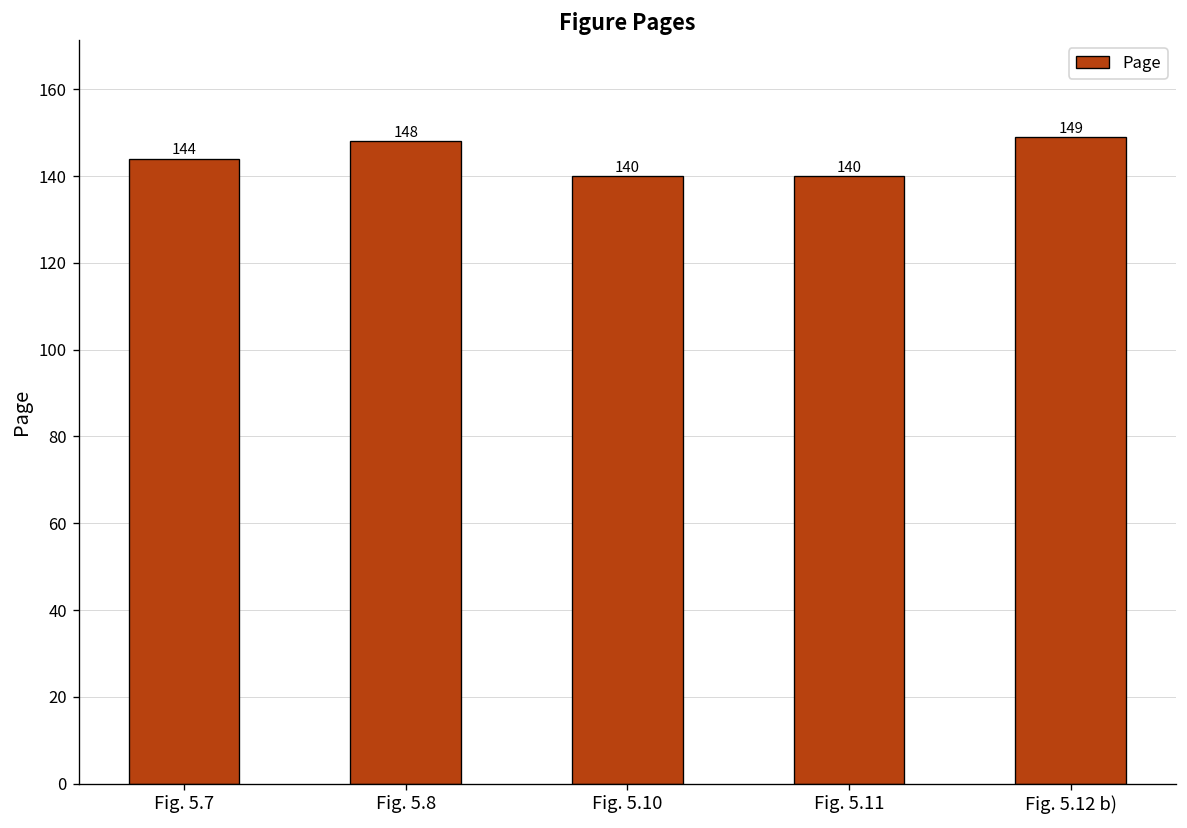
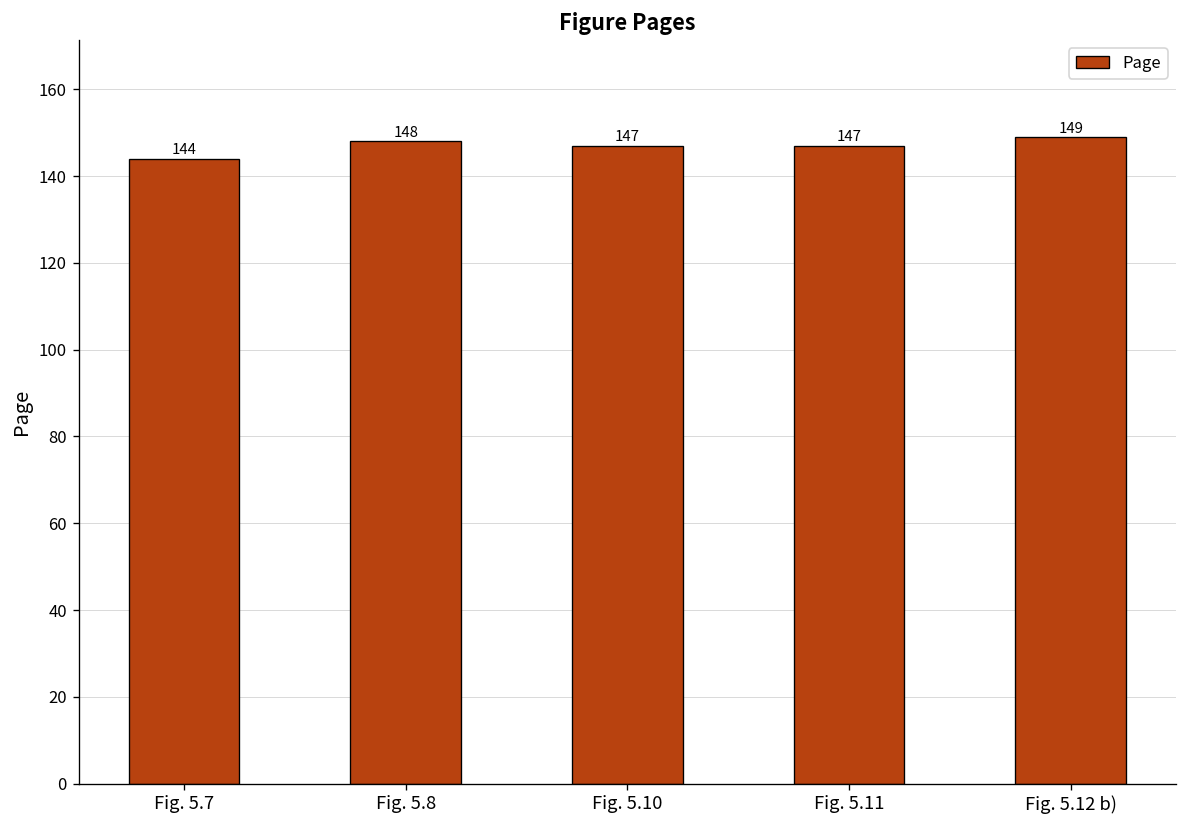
Fig. 5.10: 140 -> 147
Fig. 5.11: 140 -> 147
